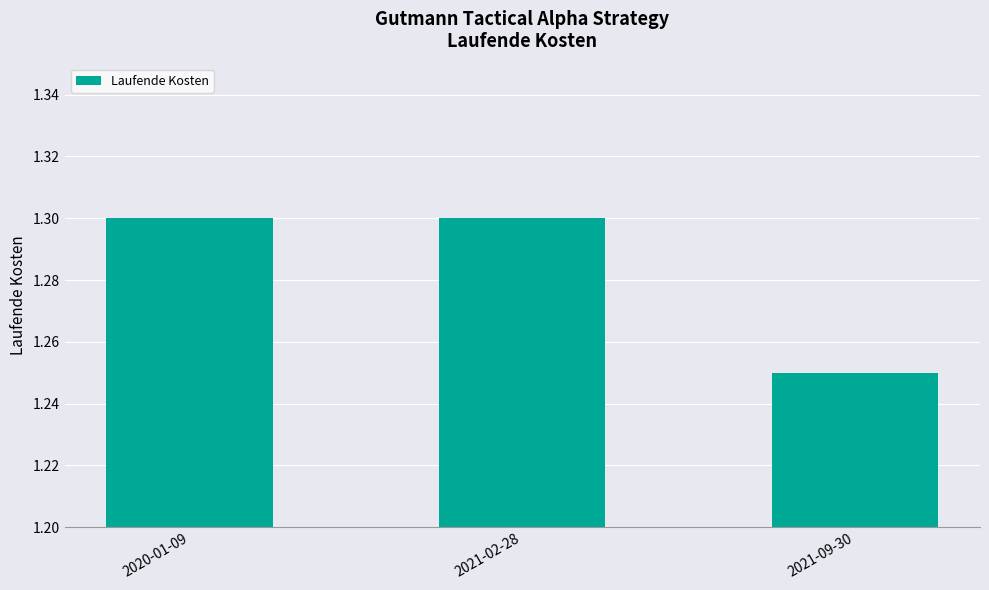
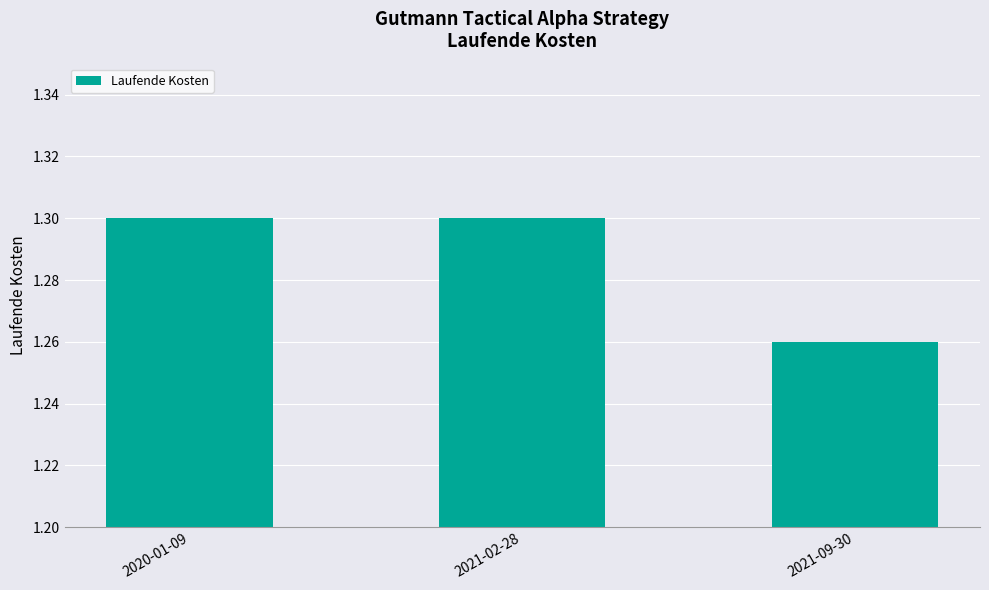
2021-09-30: 1.25 -> 1.26
